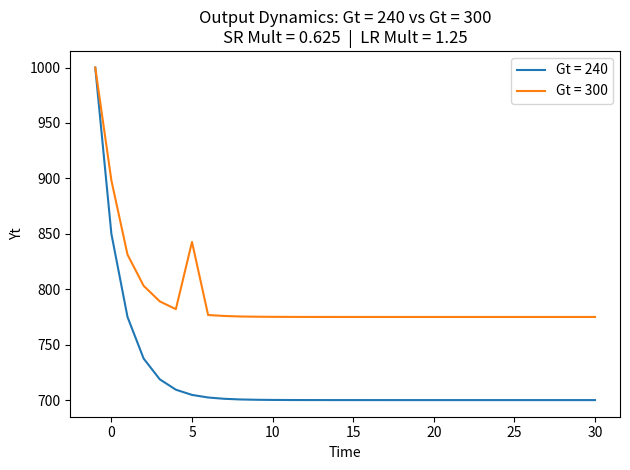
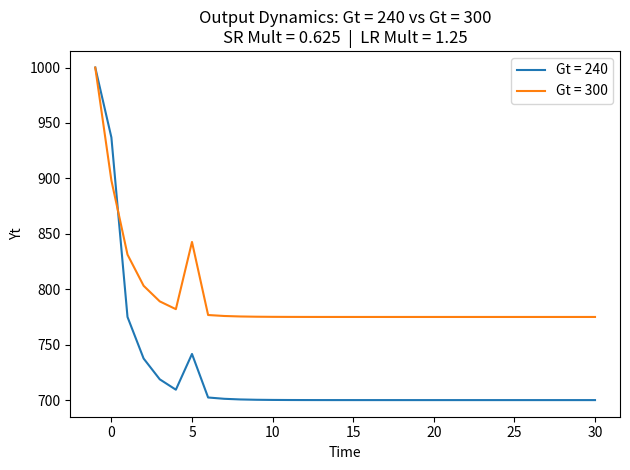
Gt = 240, 0: 850 -> 937
Gt = 240, 5: 705 -> 742
